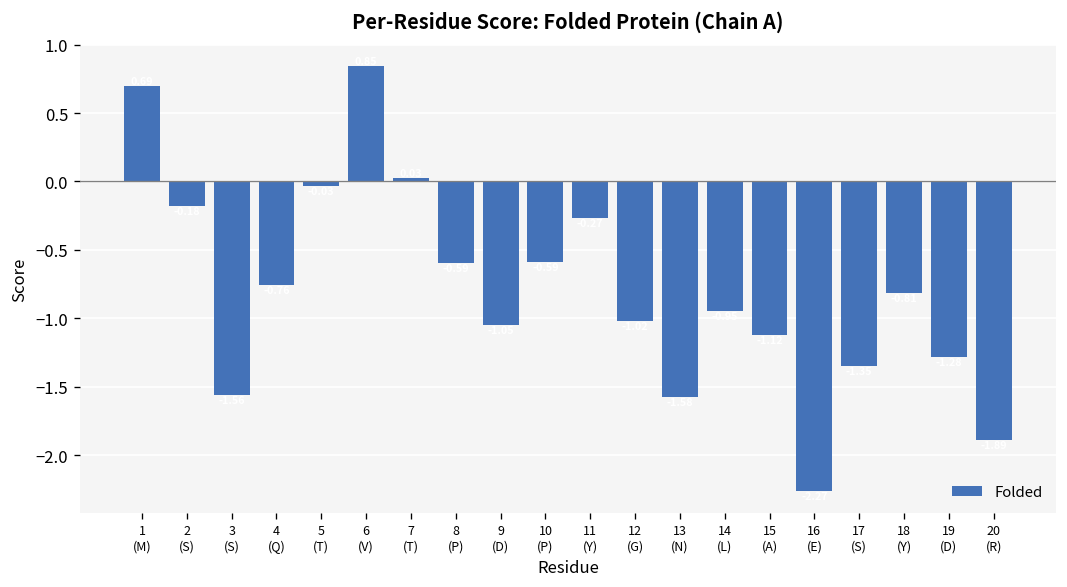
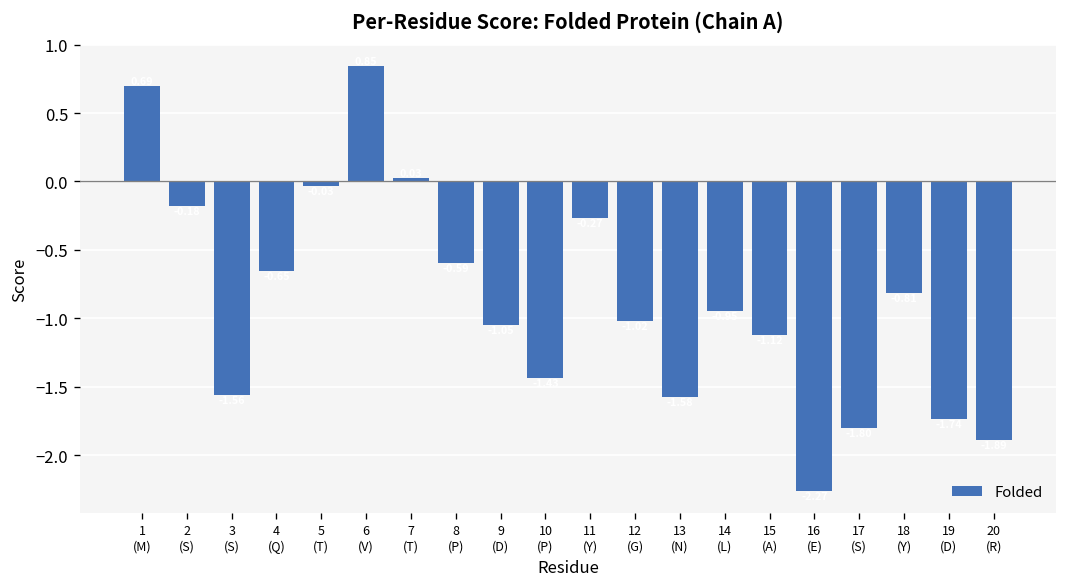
4 (Q): -0.76 -> -0.65
10 (P): -0.59 -> -1.43
17 (S): -1.35 -> -1.80
19 (D): -1.28 -> -1.74
